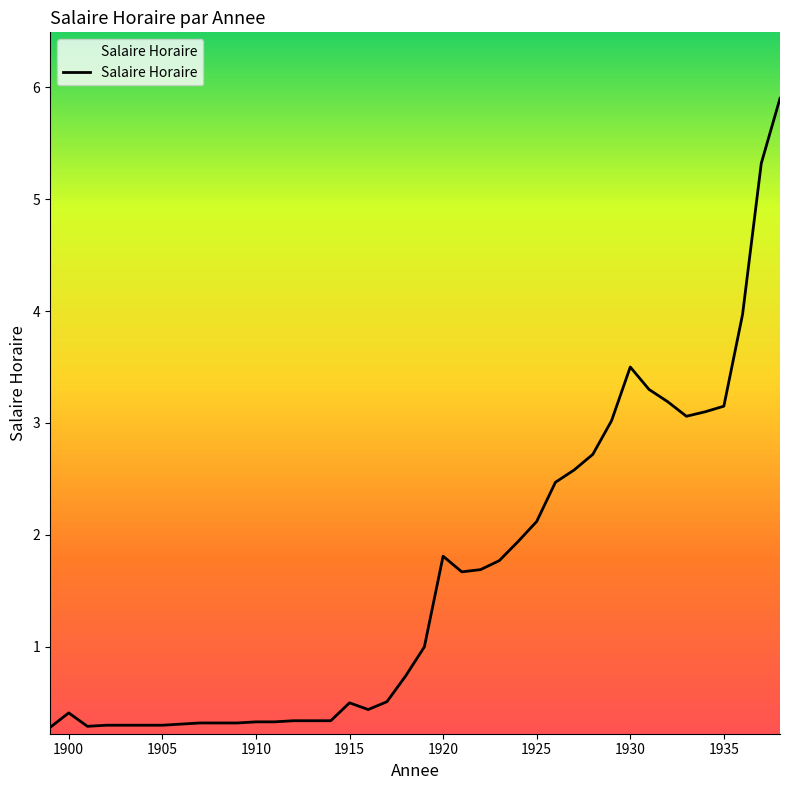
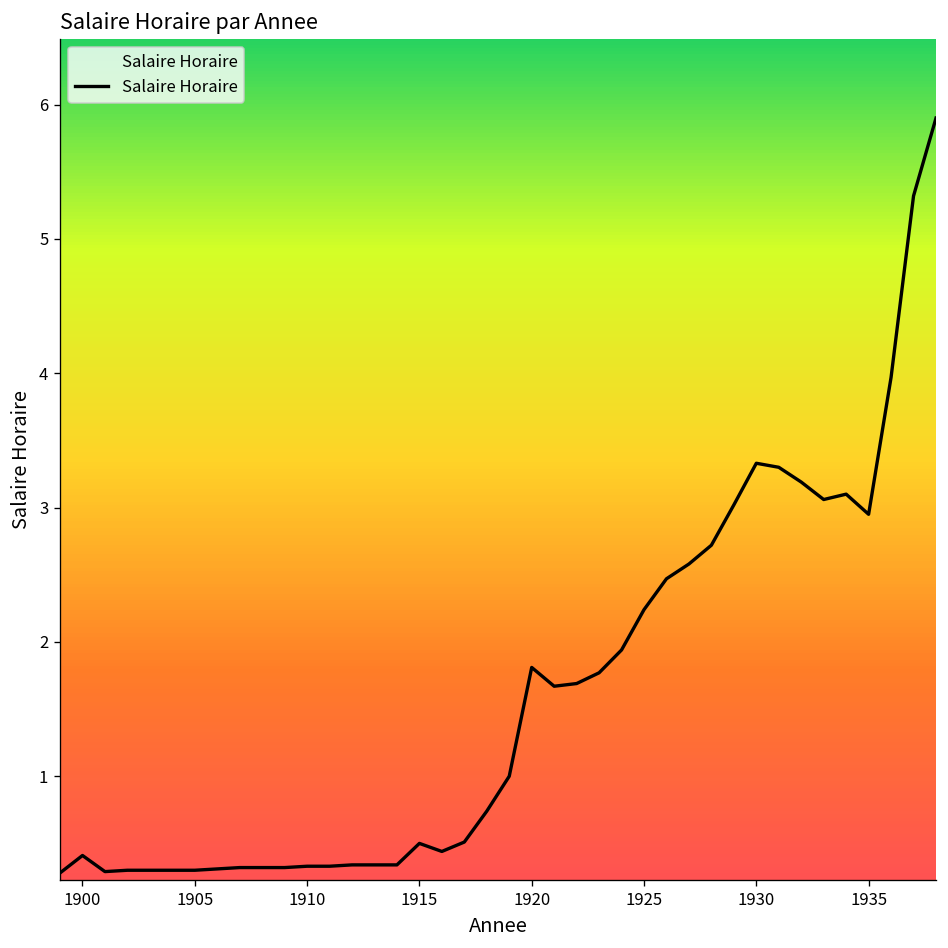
1925: 2.12 -> 2.24
1930: 3.50 -> 3.33
1935: 3.15 -> 2.95
